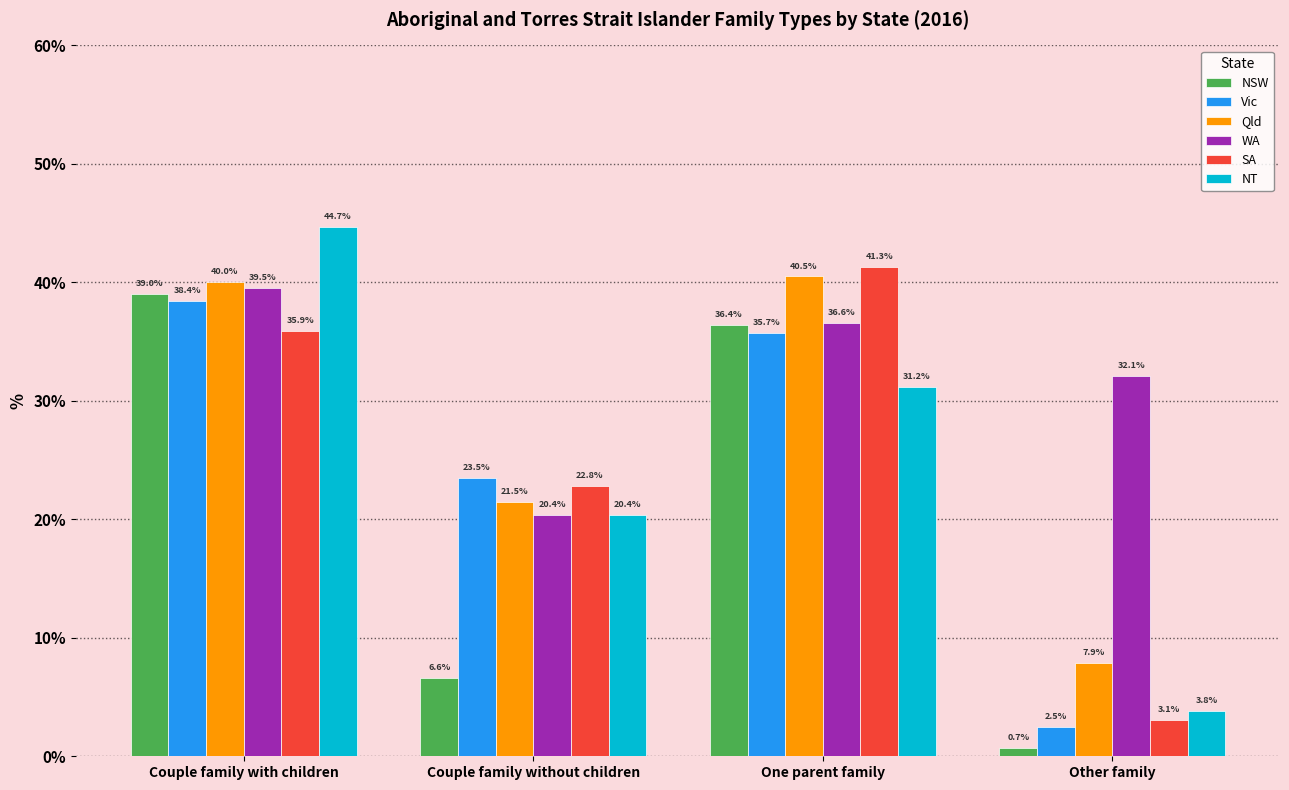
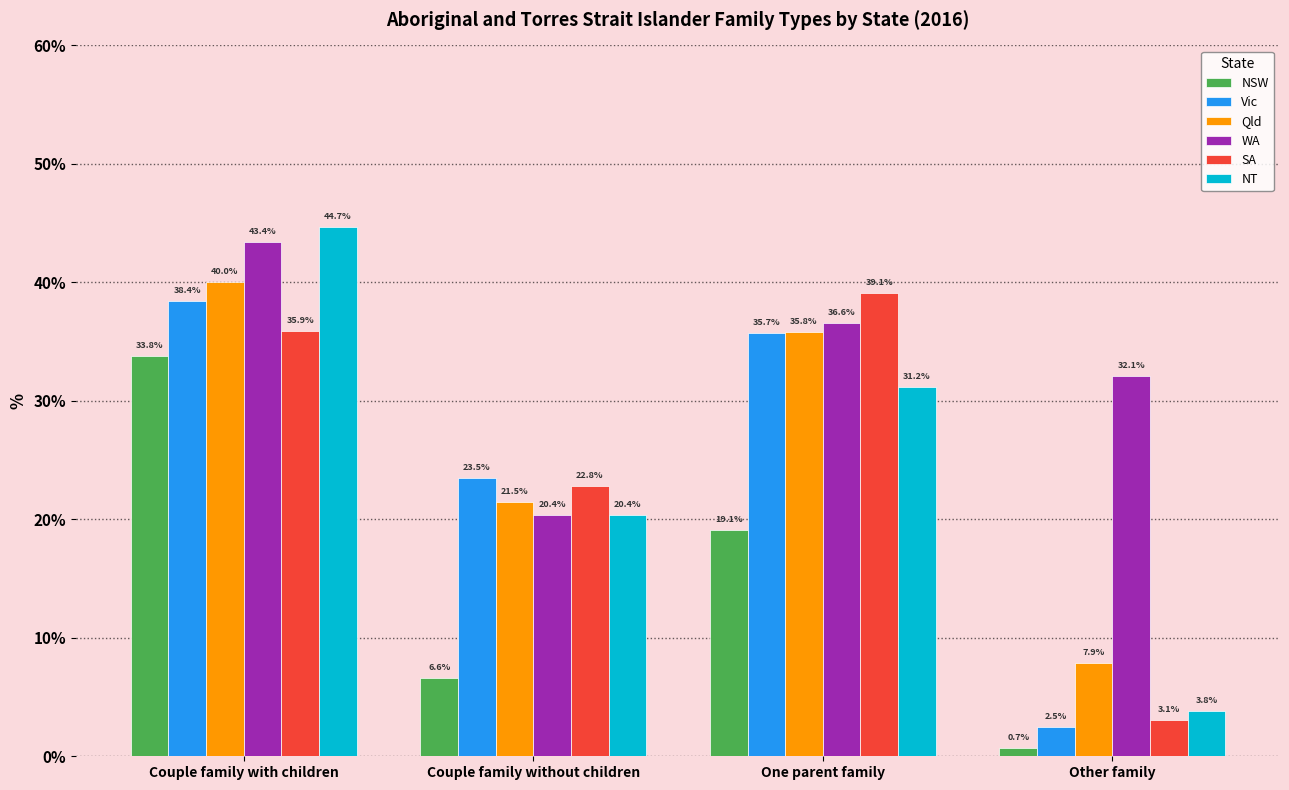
NSW, Couple family with children: 39.0% -> 33.8%
WA, Couple family with children: 39.5% -> 43.4%
NSW, One parent family: 36.4% -> 19.1%
Qld, One parent family: 40.5% -> 35.8%
SA, One parent family: 41.3% -> 39.1%
